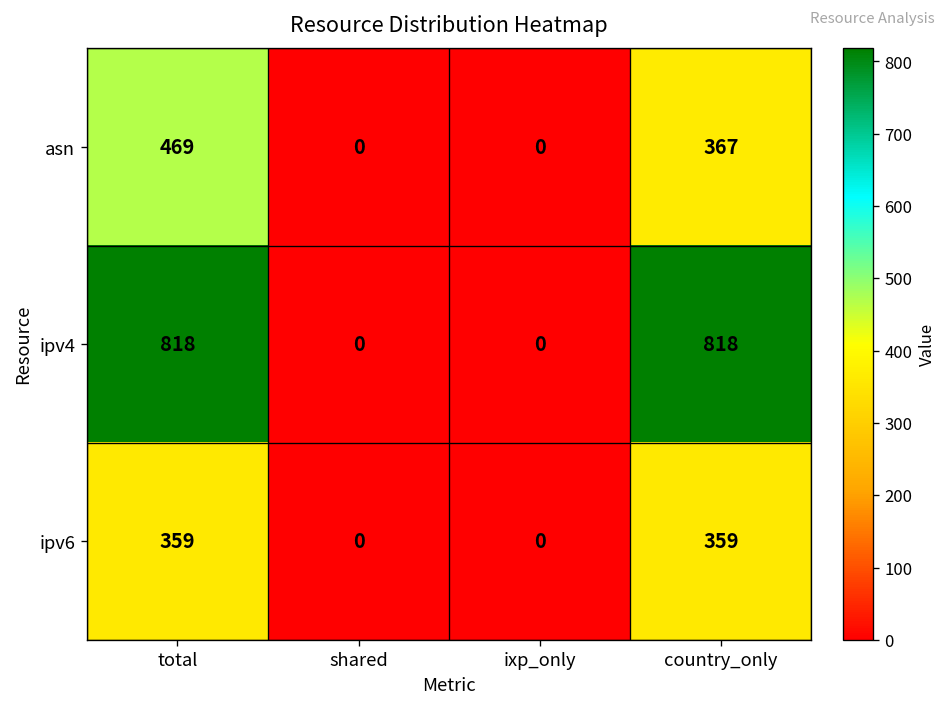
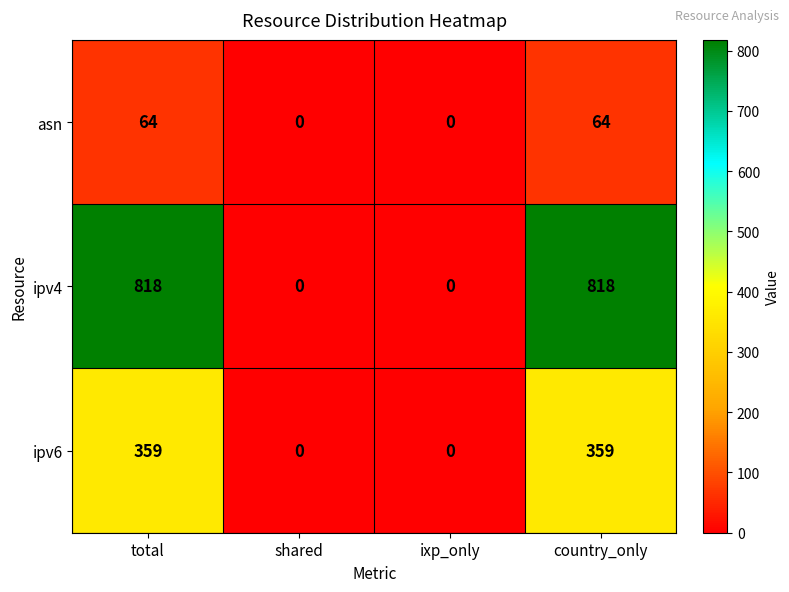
asn, total: 469 -> 64
asn, country_only: 367 -> 64
